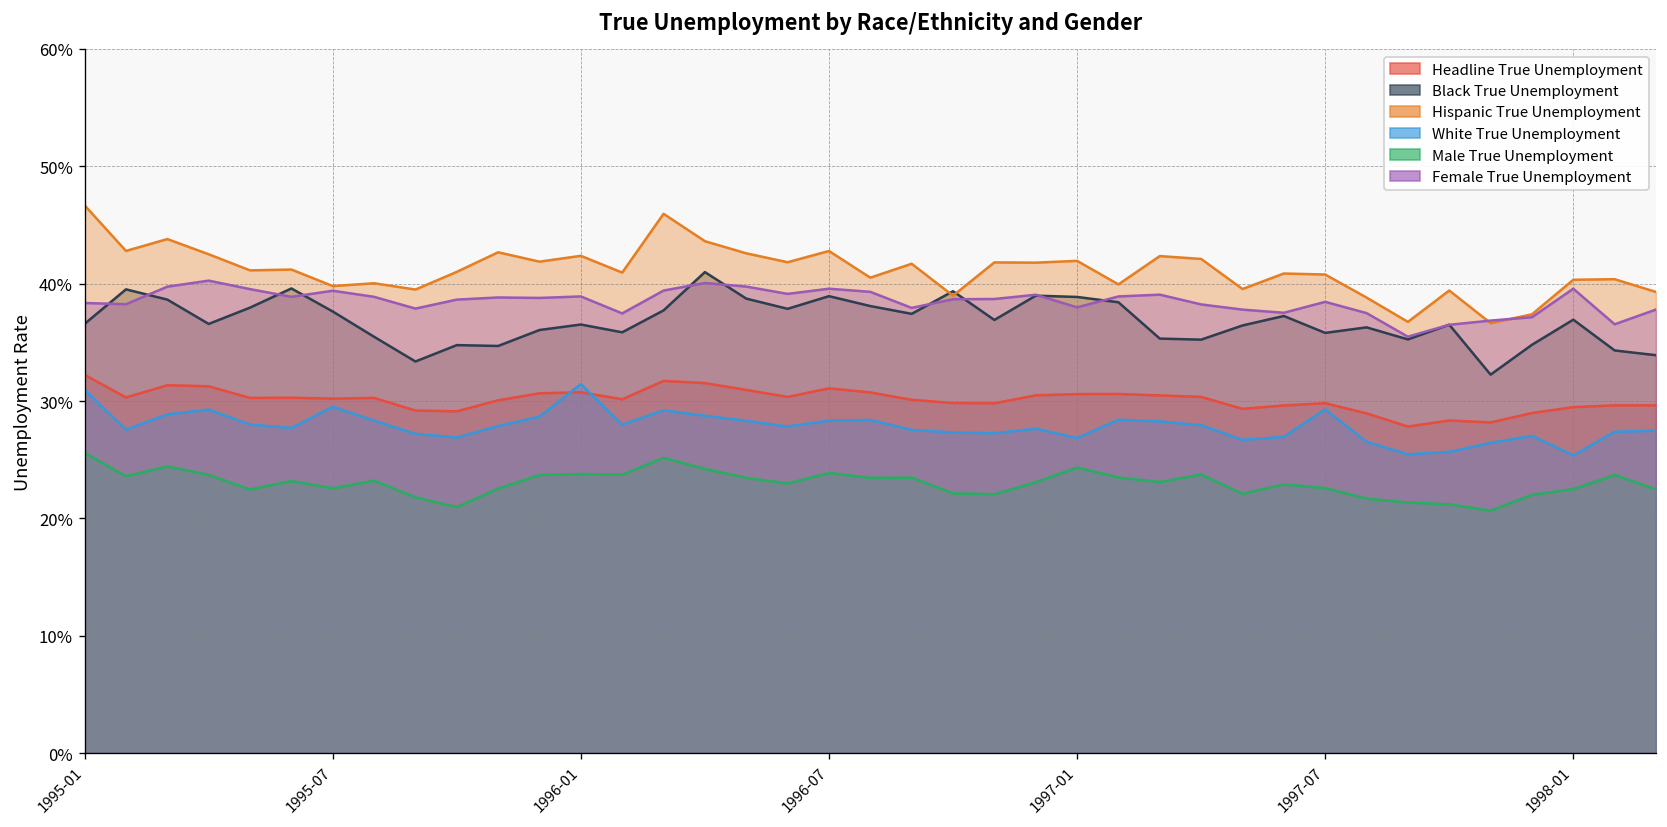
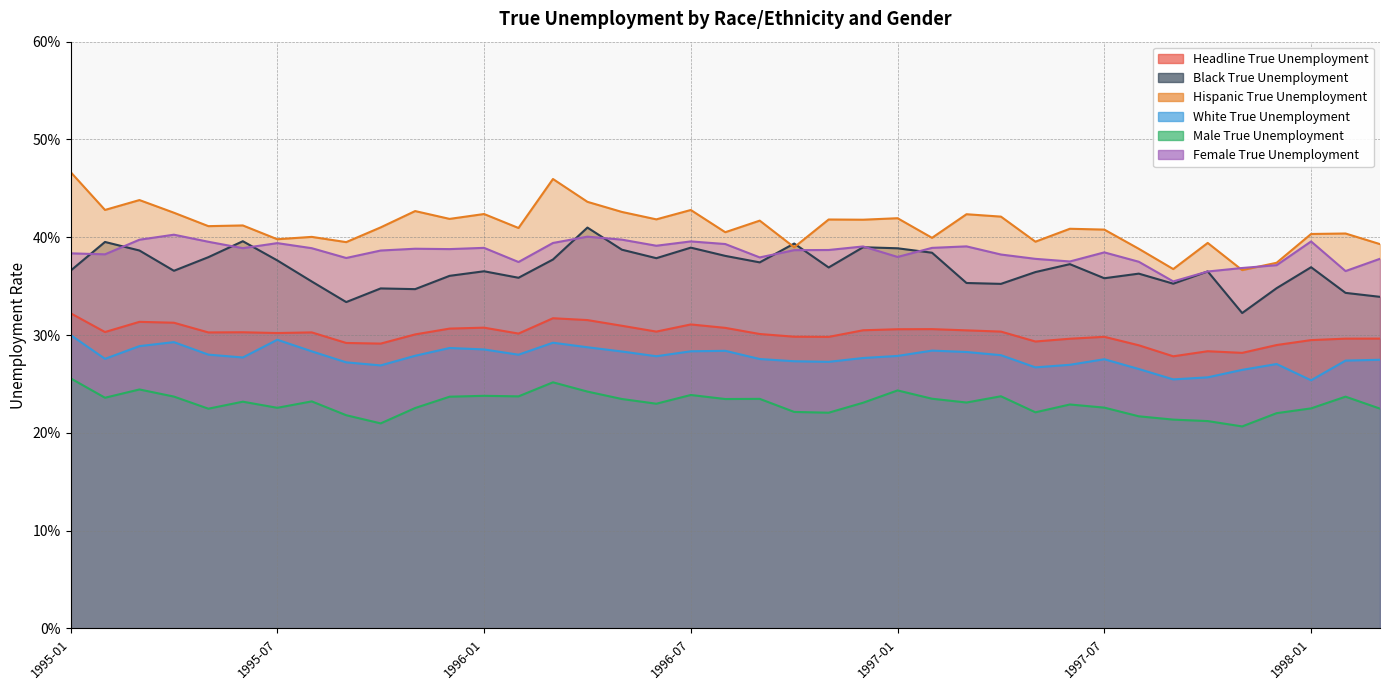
White True Unemployment, 1995-01: 31% -> 30%
White True Unemployment, 1996-01: 31% -> 29%
White True Unemployment, 1997-01: 27% -> 28%
White True Unemployment, 1997-07: 29% -> 28%
